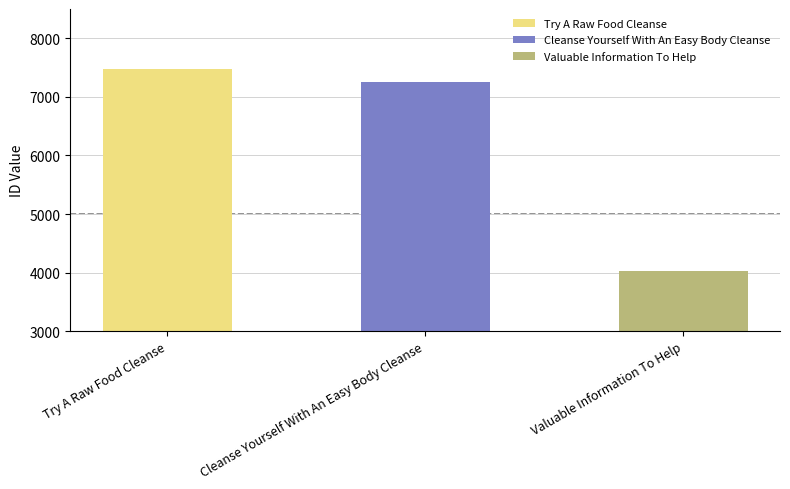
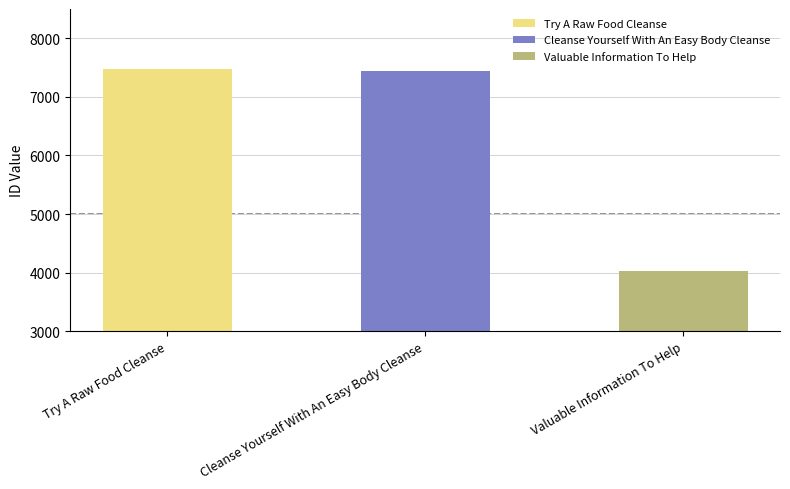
Cleanse Yourself With An Easy Body Cleanse: 7200 -> 7400
